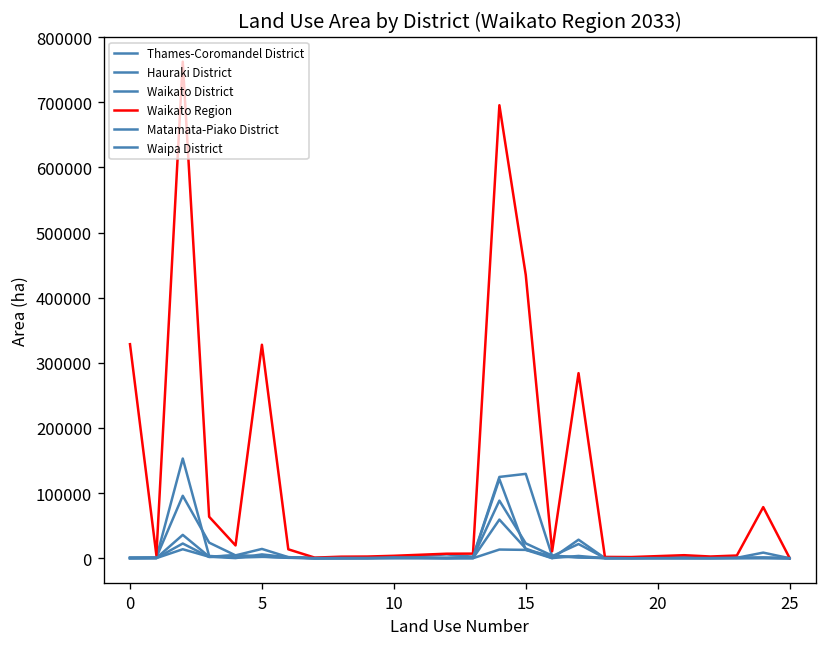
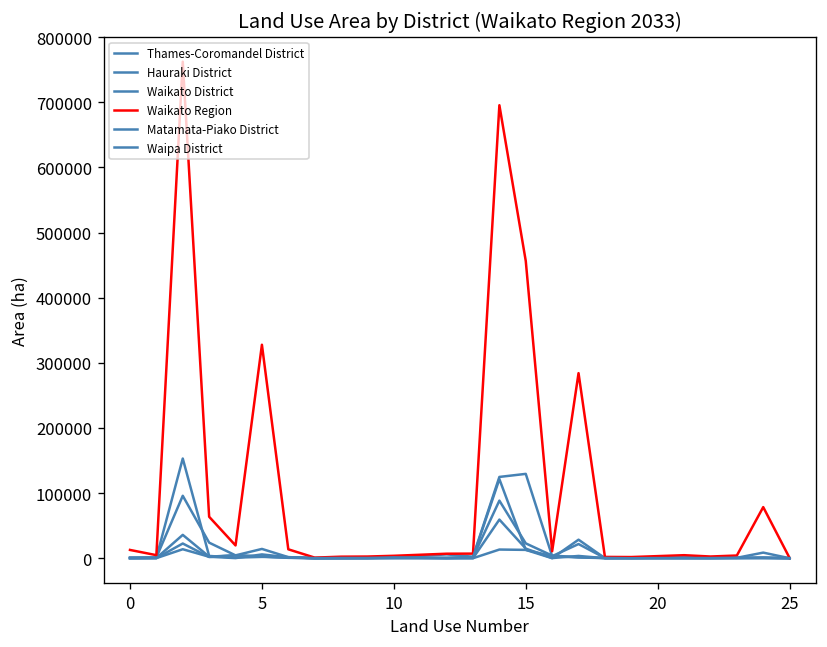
Waikato Region, 0: 330000 -> 10000
Waikato Region, 15: 430000 -> 460000
